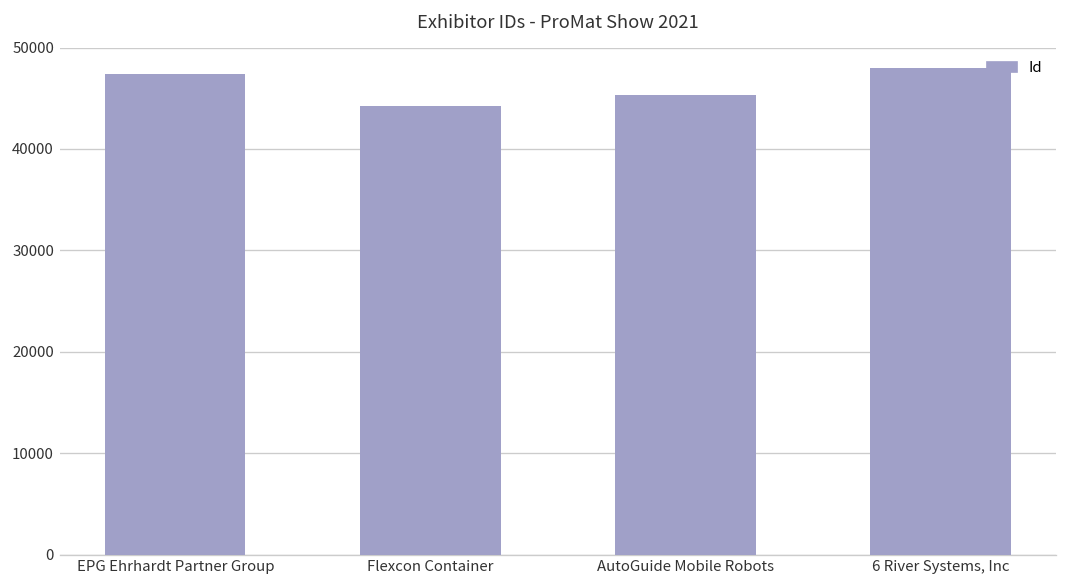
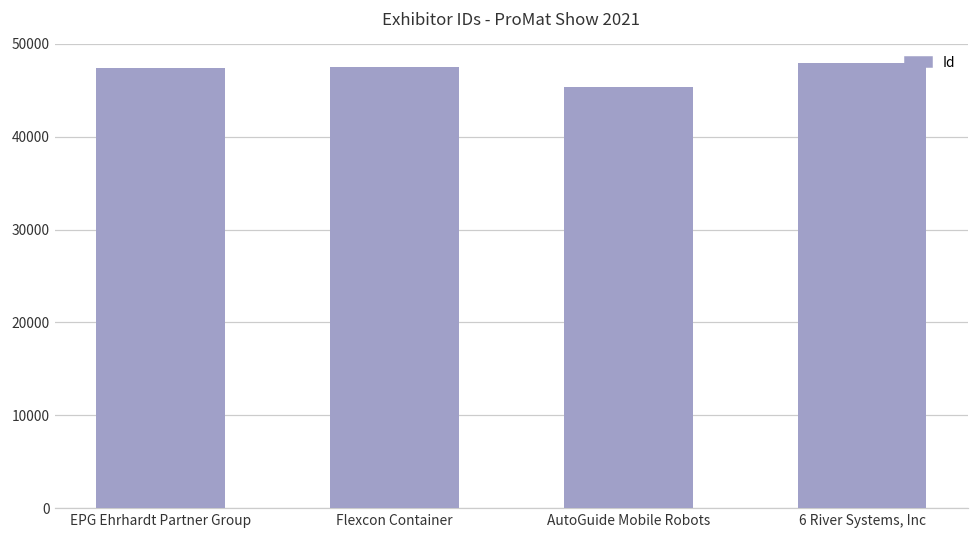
Flexcon Container: 44000 -> 47000
